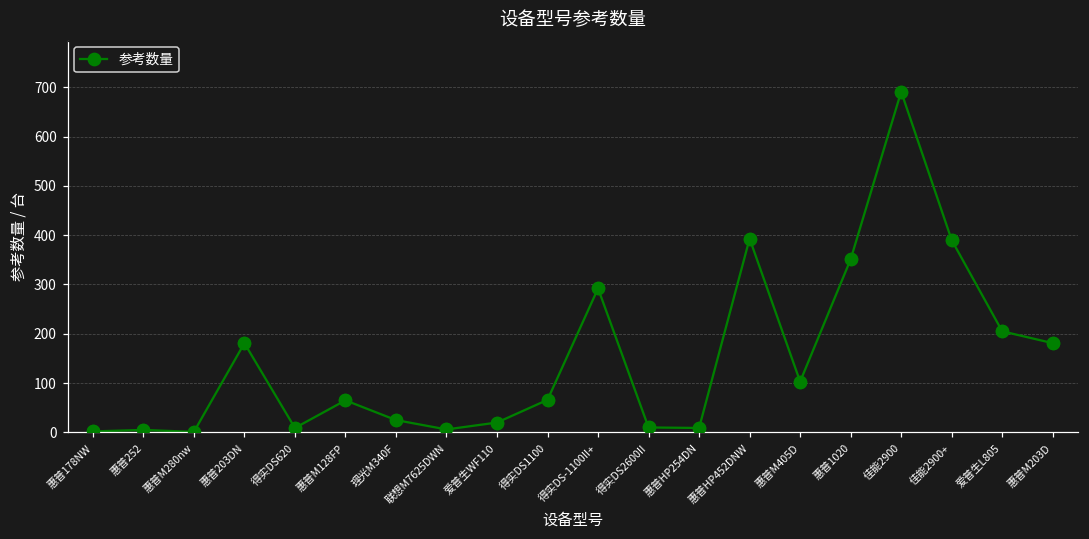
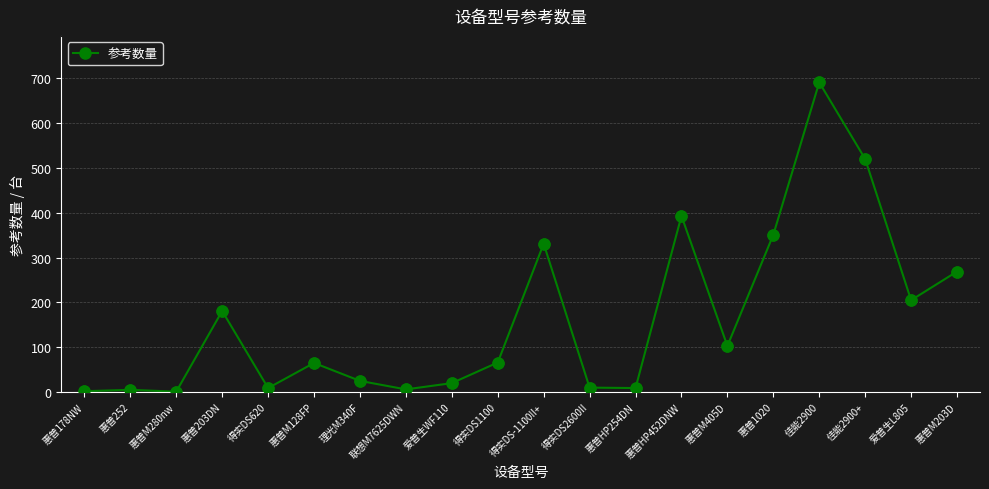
得实DS-1100II+: 290 -> 330
佳能2900+: 390 -> 520
惠普M203D: 180 -> 270
